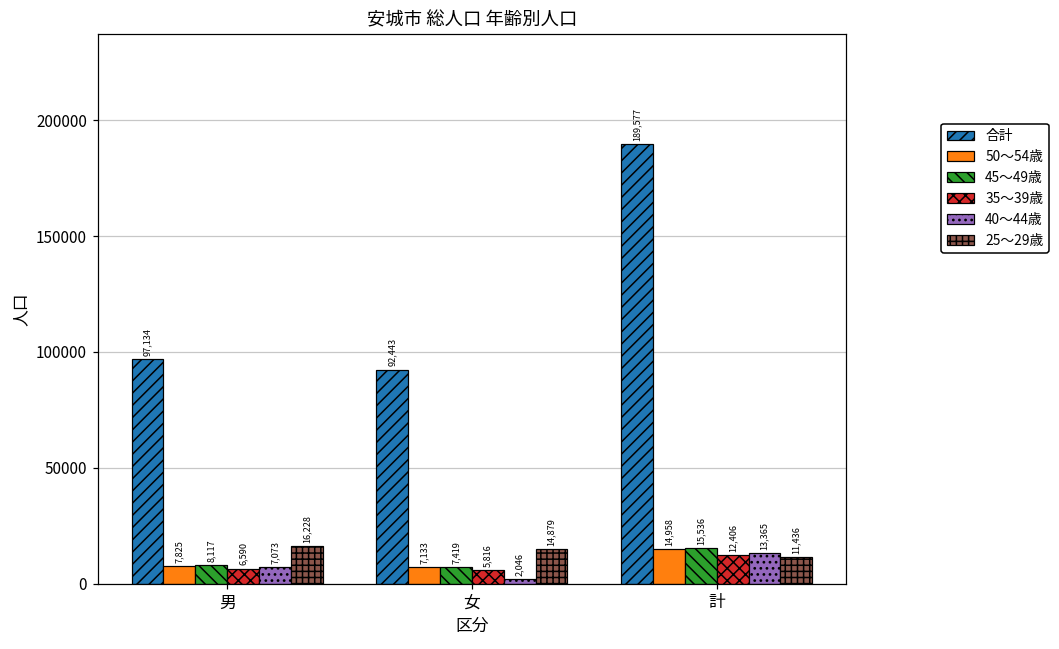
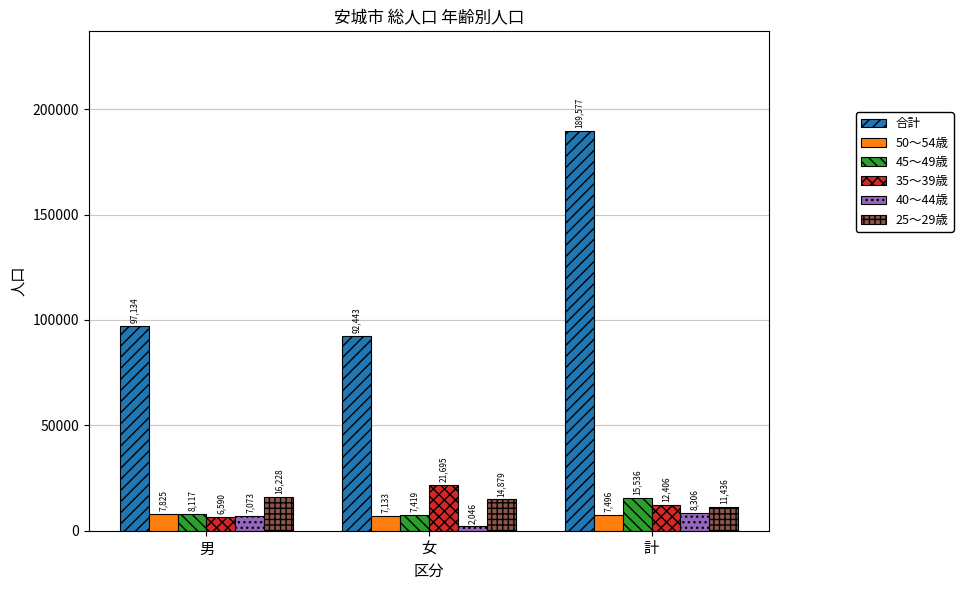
35～39歳, 女: 5,816 -> 21,695
50～54歳, 計: 14,958 -> 7,496
40～44歳, 計: 13,365 -> 8,306
